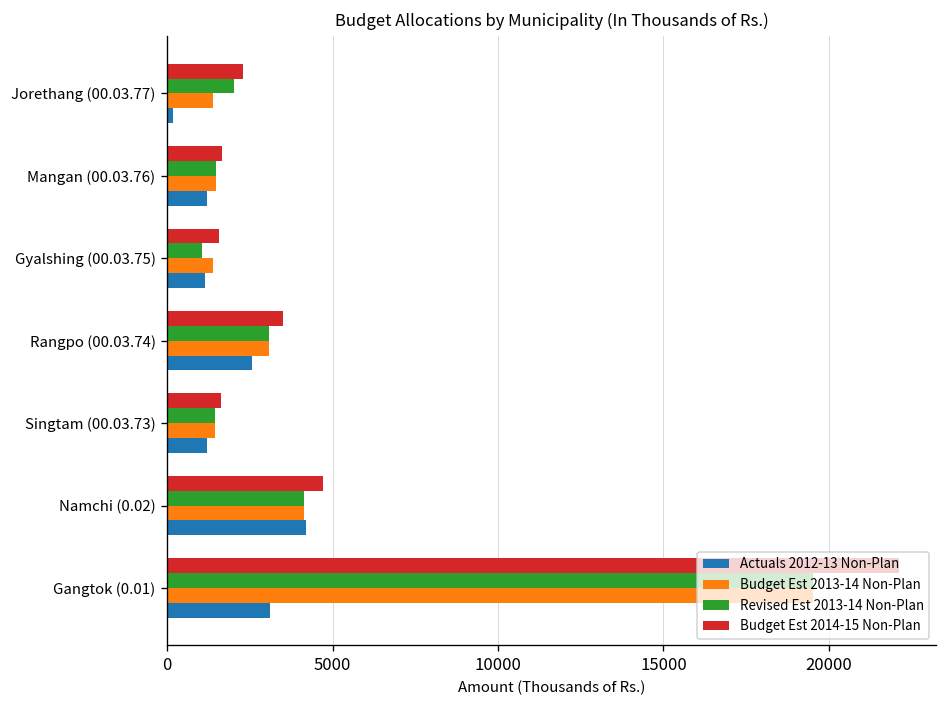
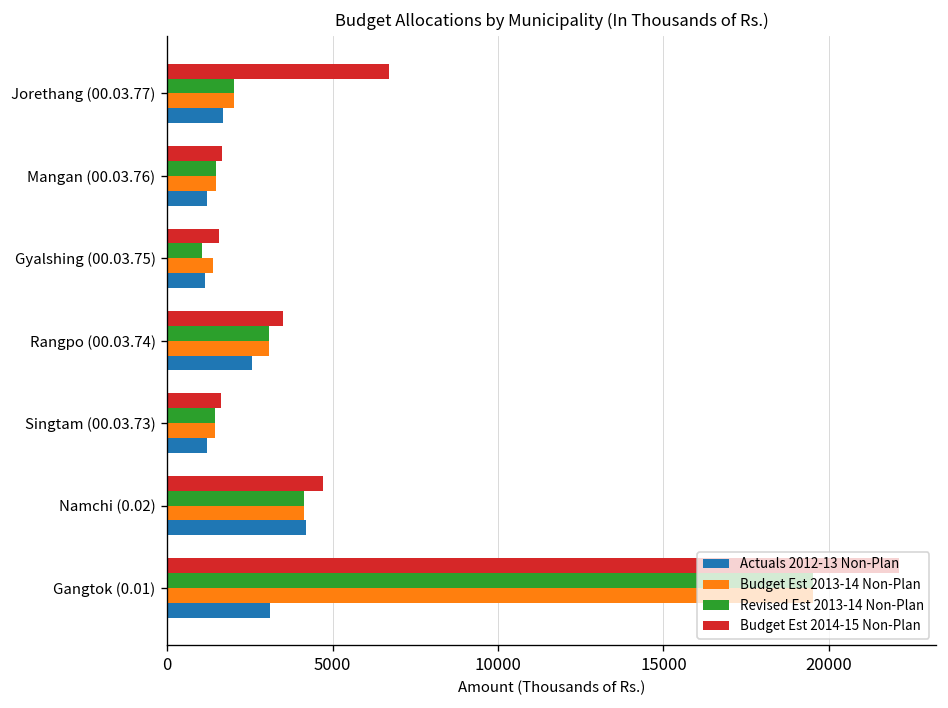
Budget Est 2014-15 Non-Plan, Jorethang (00.03.77): 2300 -> 6700
Budget Est 2013-14 Non-Plan, Jorethang (00.03.77): 1400 -> 2000
Actuals 2012-13 Non-Plan, Jorethang (00.03.77): 200 -> 1700
